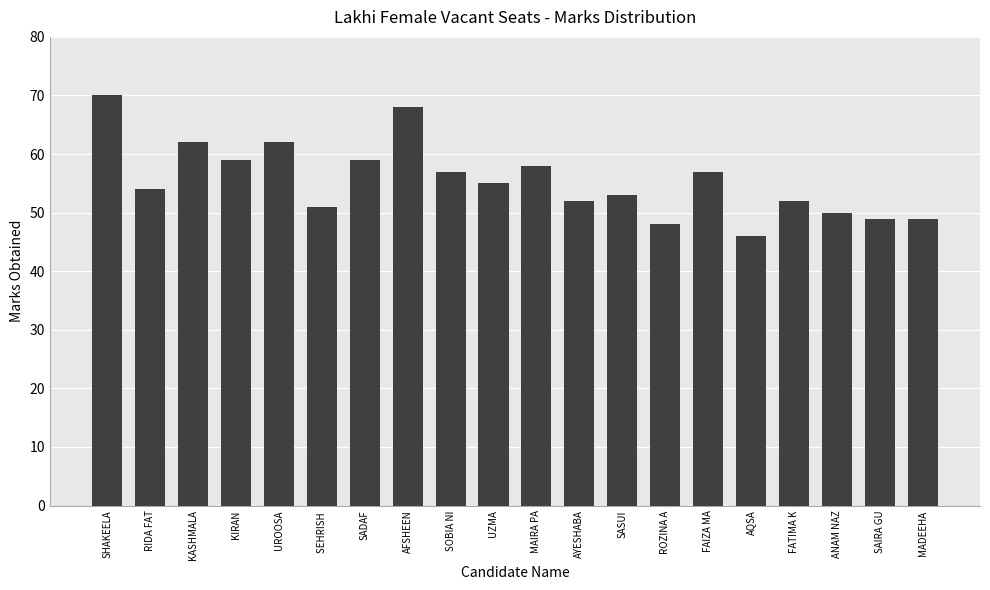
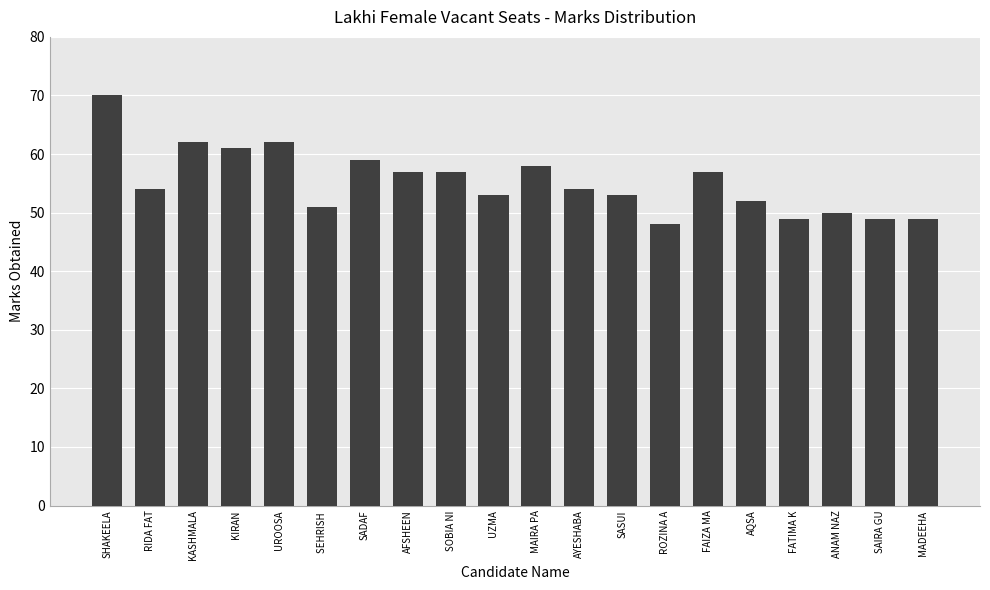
KIRAN: 59 -> 61
AFSHEEN: 68 -> 57
UZMA: 55 -> 53
AYESHABA: 52 -> 54
AQSA: 46 -> 52
FATIMA K: 52 -> 49
